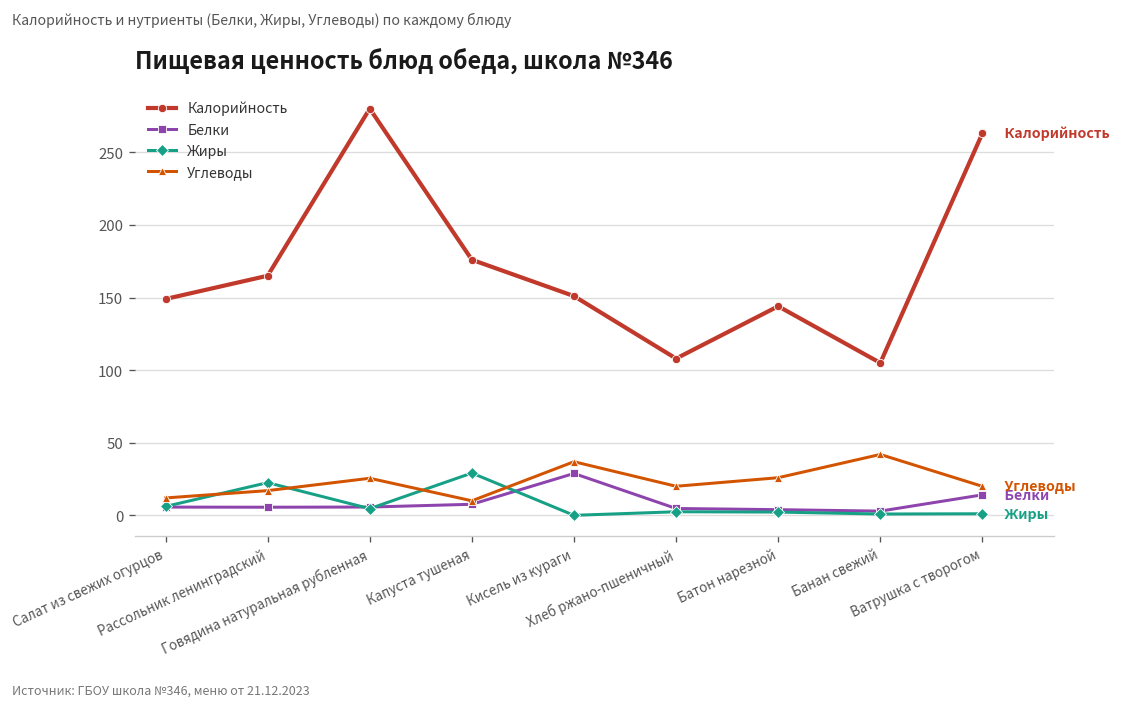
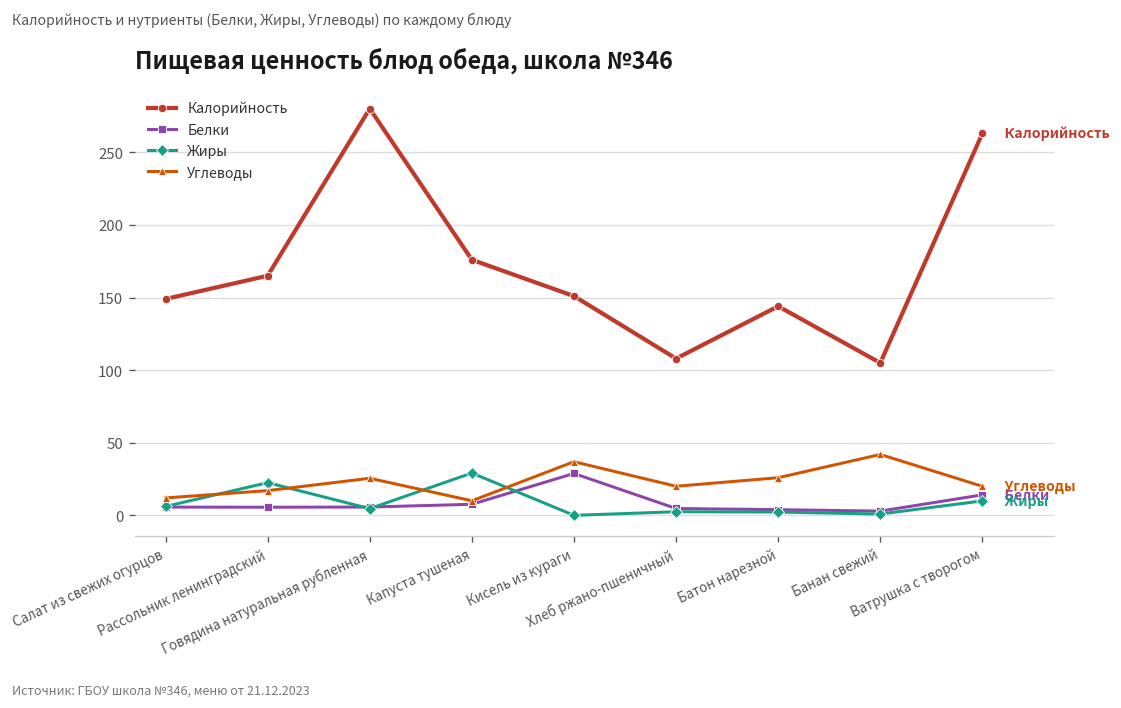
Жиры, Ватрушка с творогом: 1 -> 10
